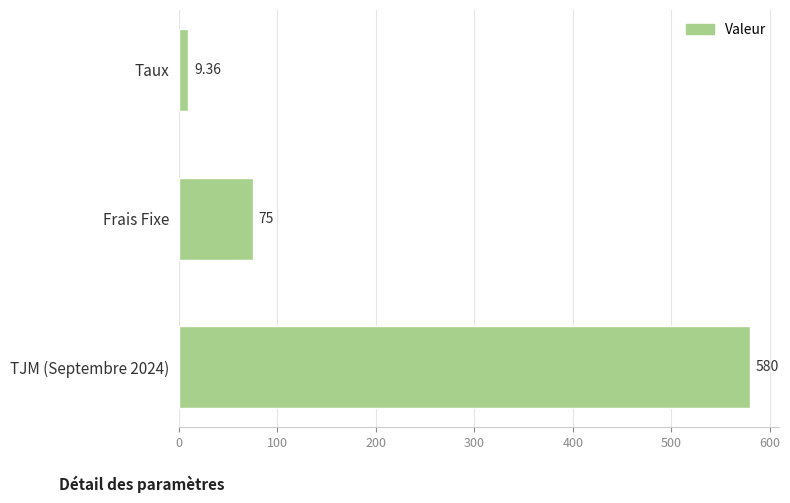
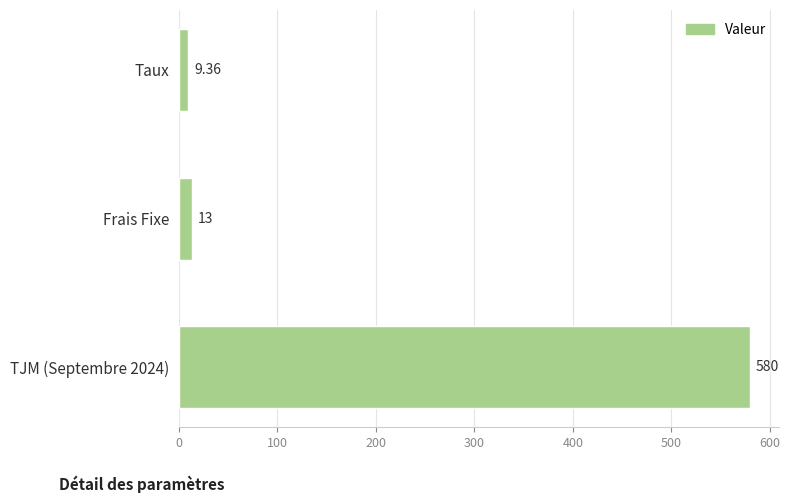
Frais Fixe: 75 -> 13
